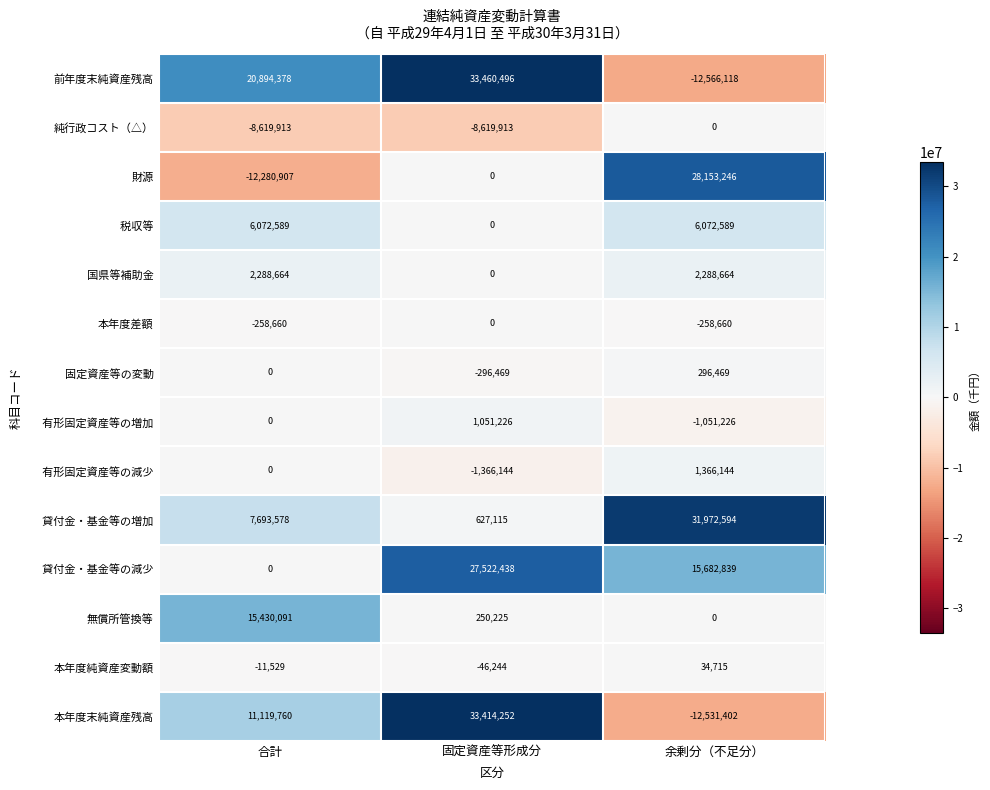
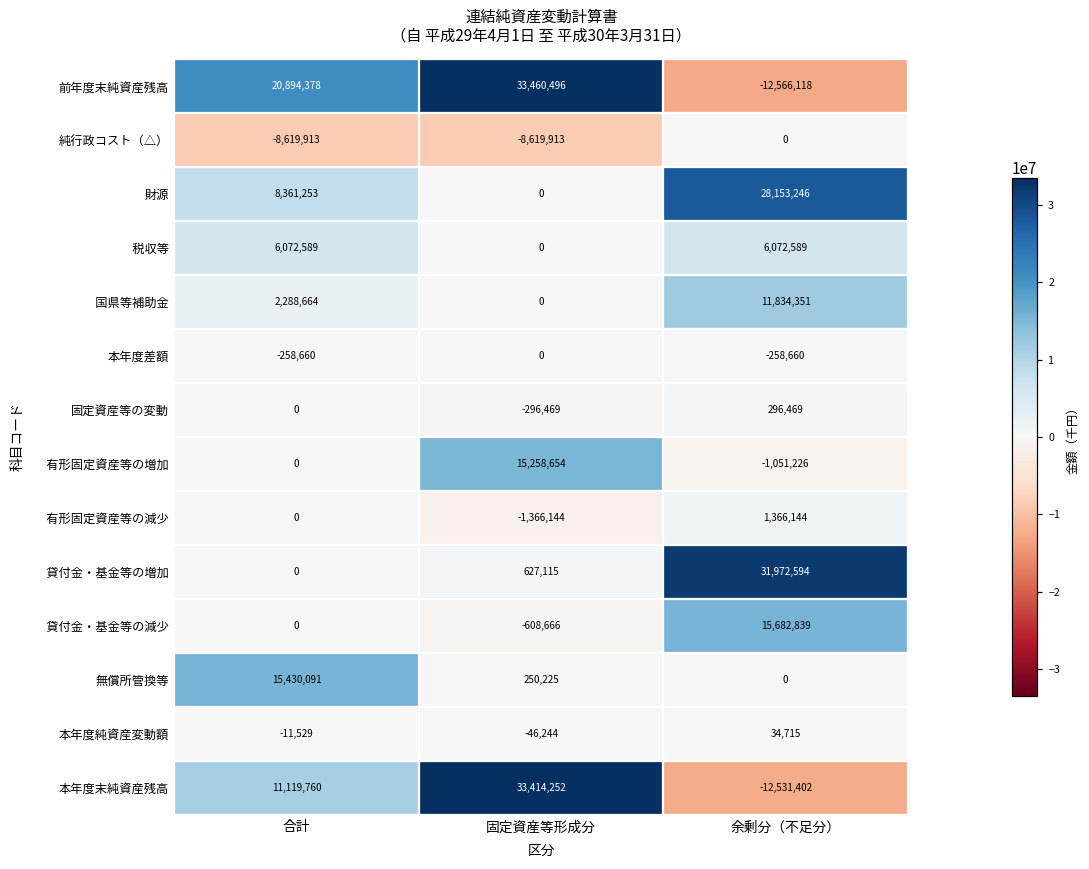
財源, 合計: -12,280,907 -> 8,361,253
国県等補助金, 余剰分（不足分）: 2,288,664 -> 11,834,351
有形固定資産等の増加, 固定資産等形成分: 1,051,226 -> 15,258,654
貸付金・基金等の増加, 合計: 7,693,578 -> 0
貸付金・基金等の減少, 固定資産等形成分: 27,522,438 -> -608,666
